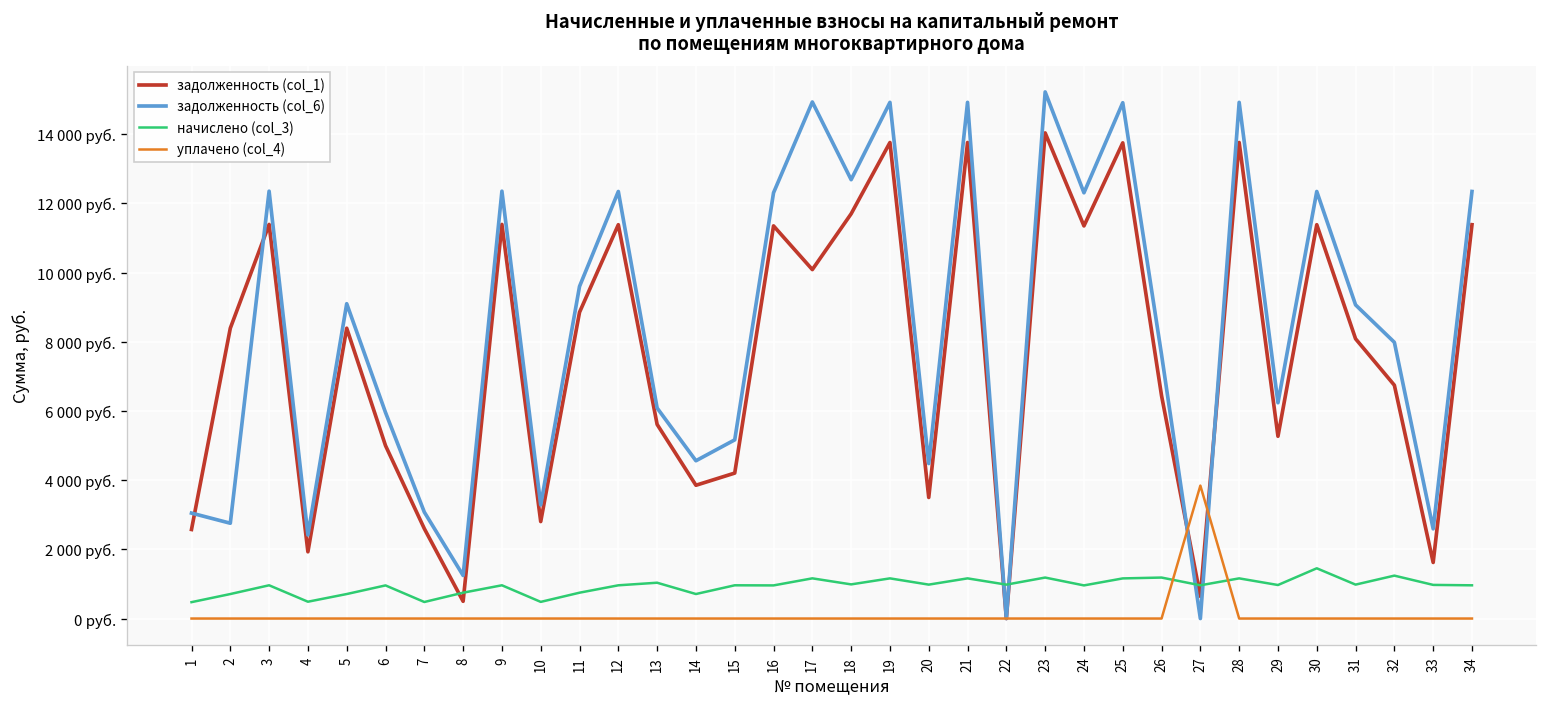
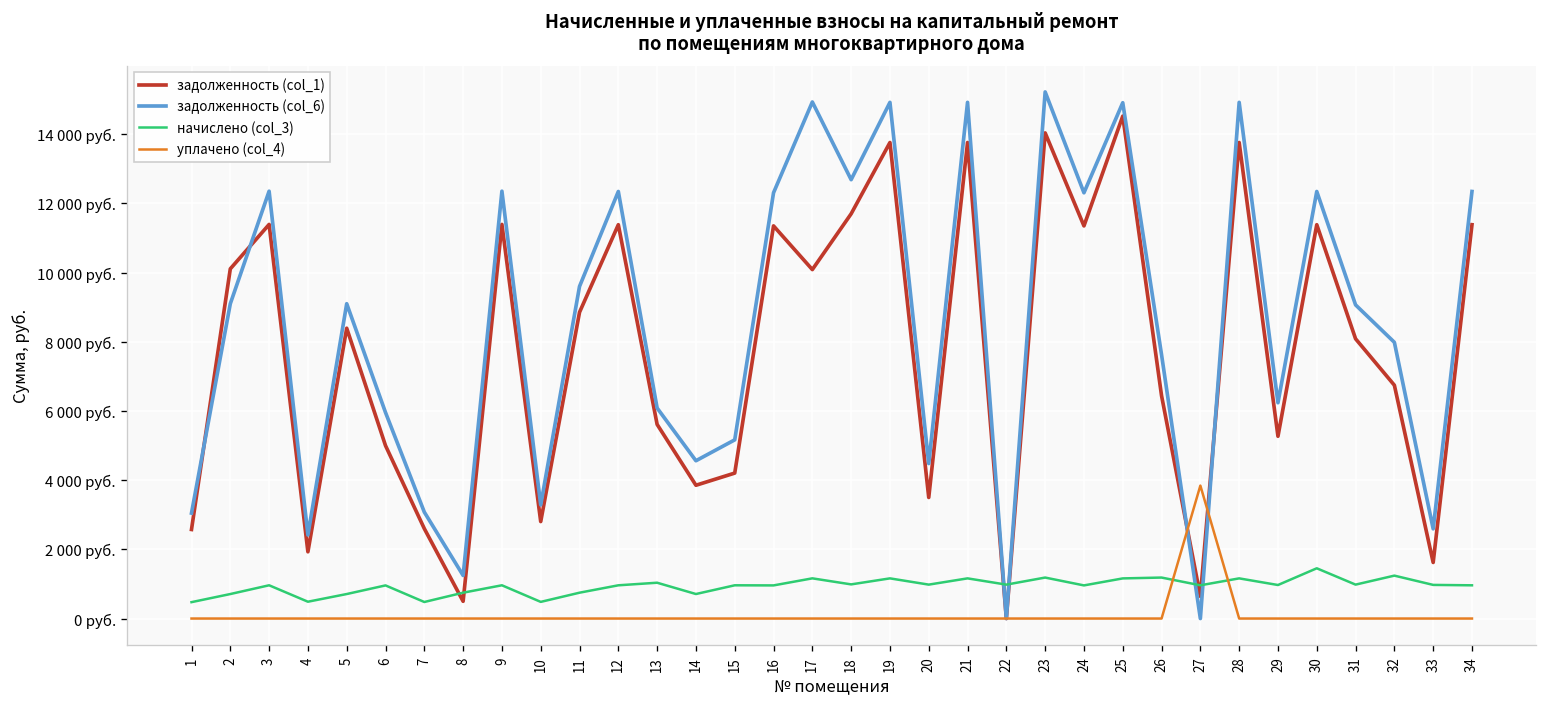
задолженность (col_1), 2: 8400 руб. -> 10100 руб.
задолженность (col_6), 2: 2800 руб. -> 9100 руб.
задолженность (col_1), 25: 13700 руб. -> 14500 руб.
